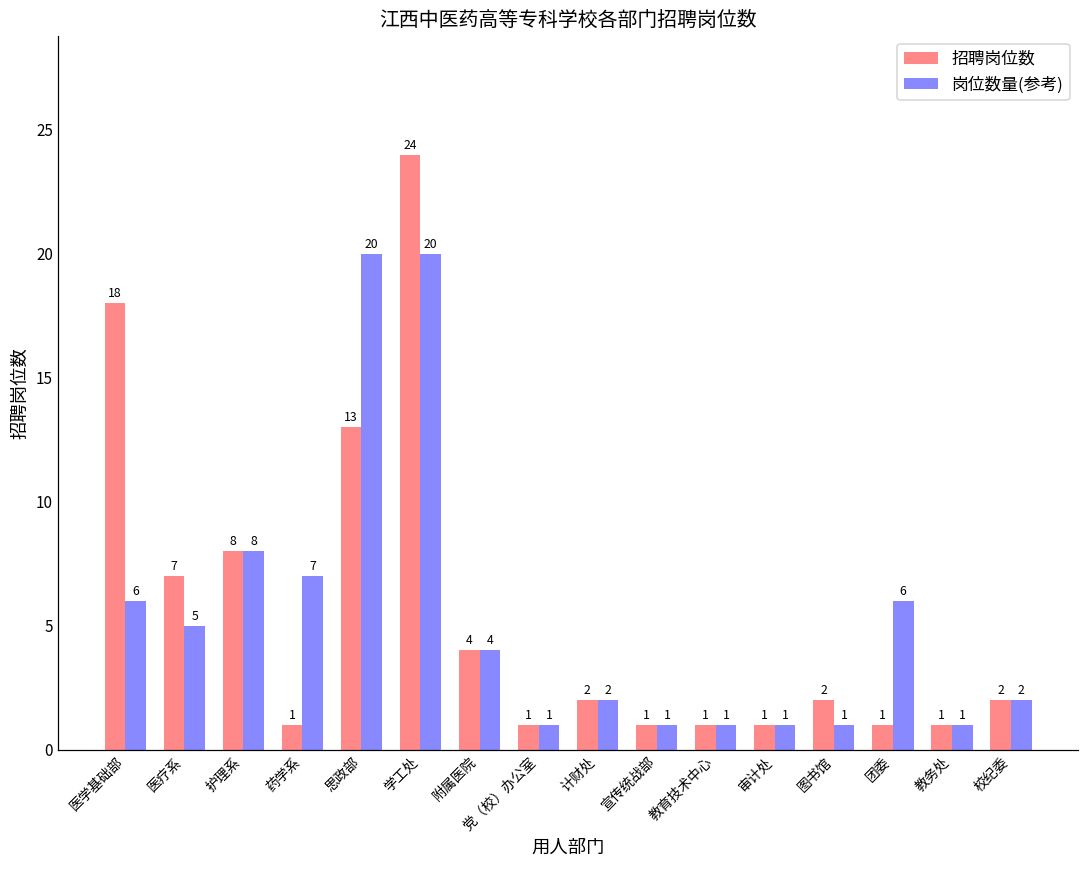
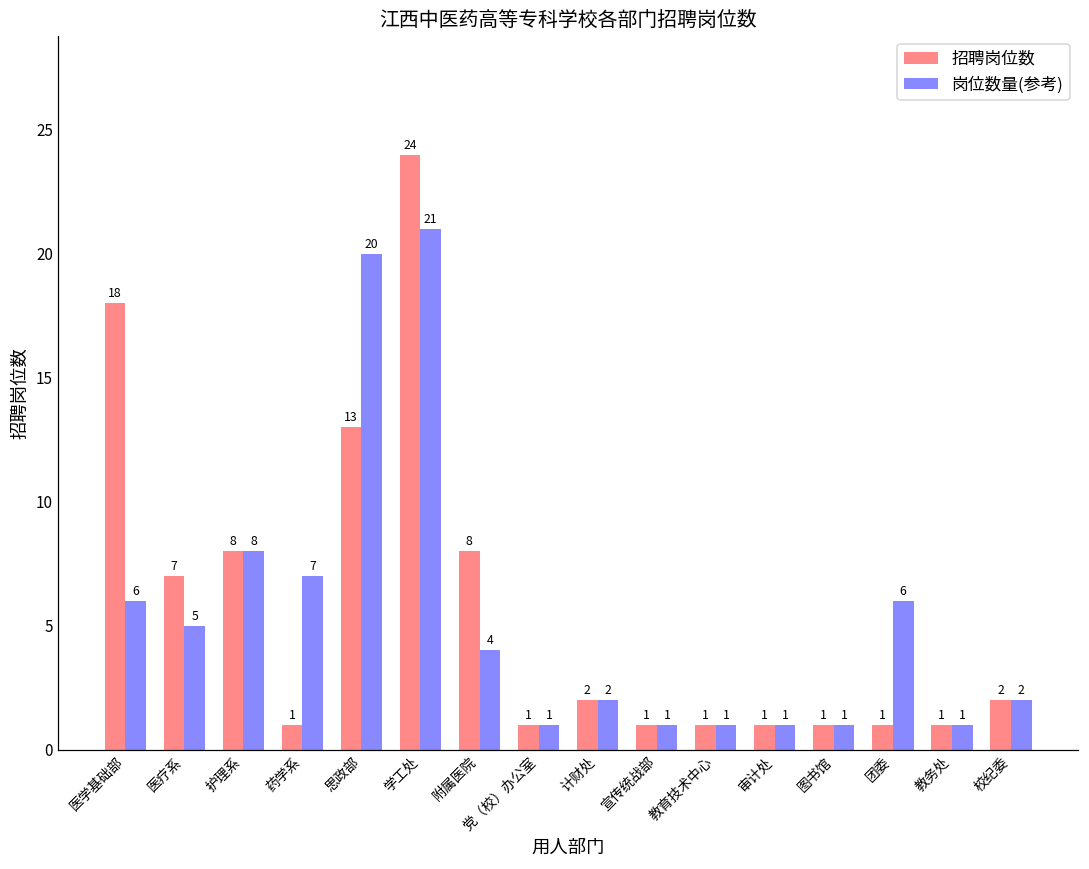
岗位数量(参考), 学工处: 20 -> 21
招聘岗位数, 附属医院: 4 -> 8
招聘岗位数, 图书馆: 2 -> 1
